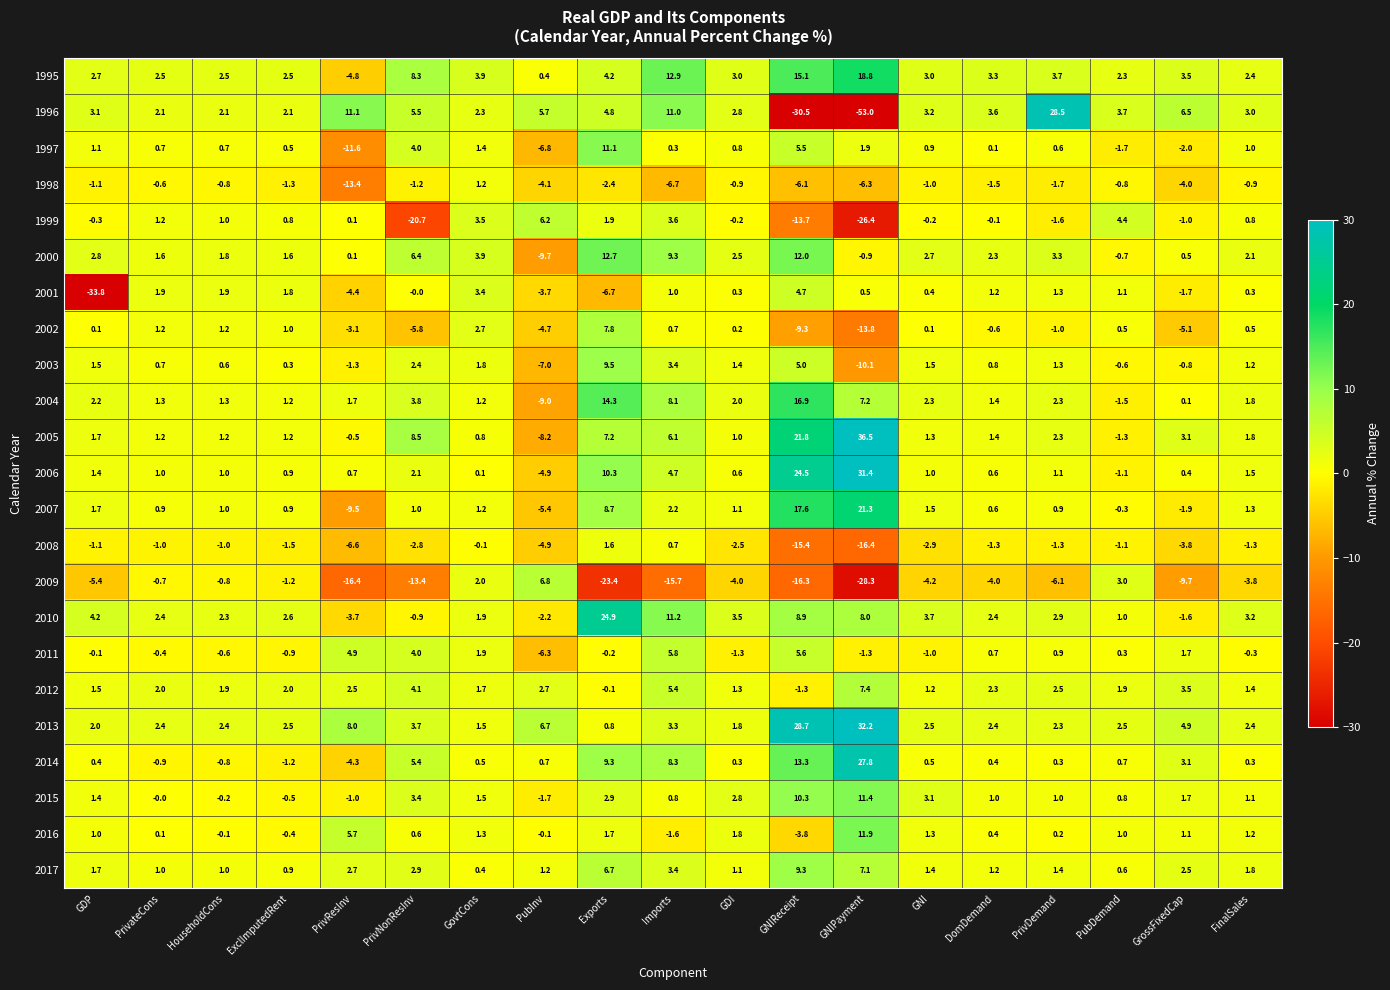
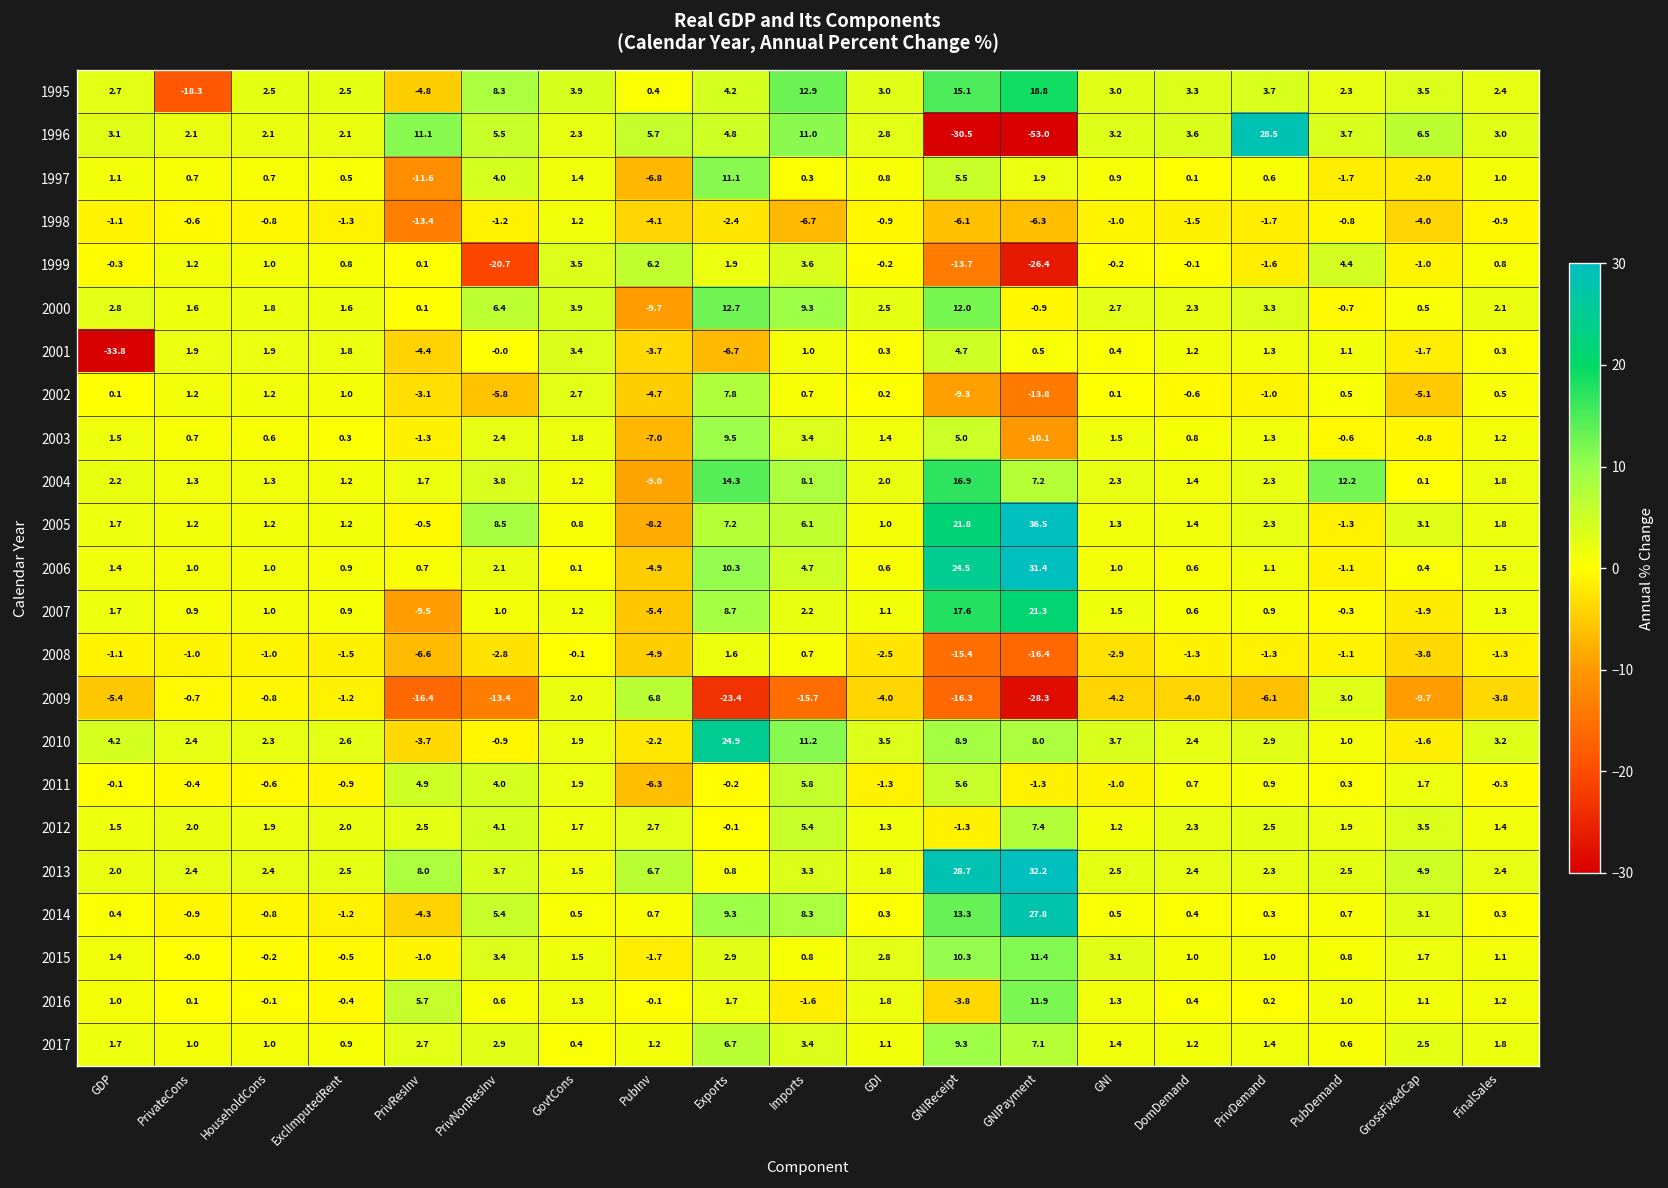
1995, PrivateCons: 2.5 -> -18.3
2004, PubDemand: -1.5 -> 12.2
